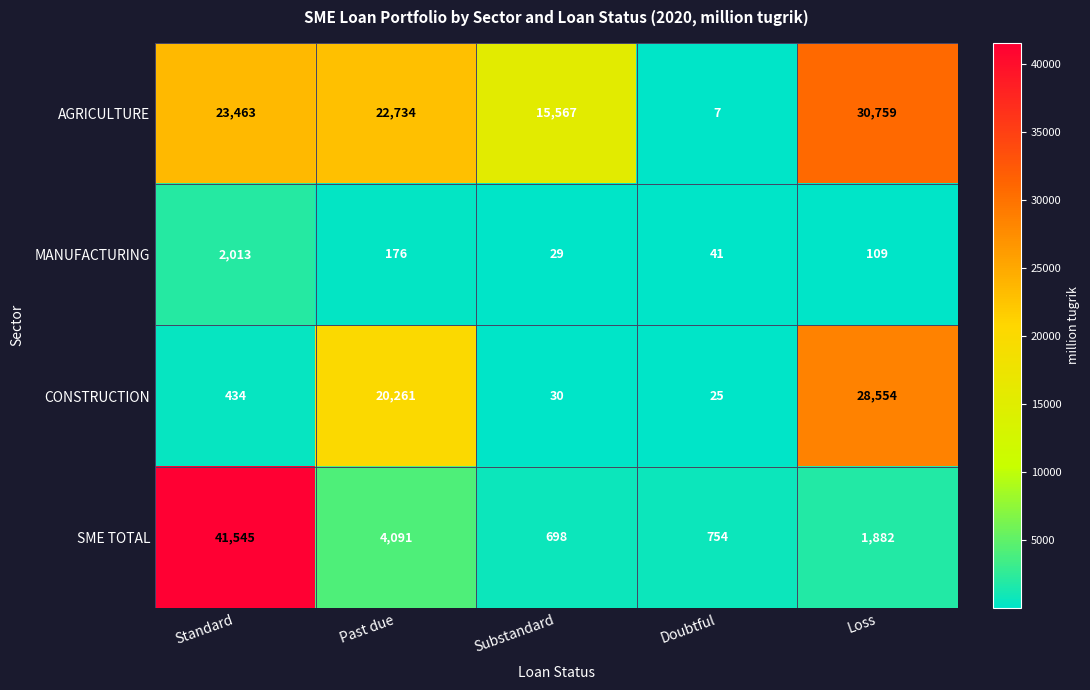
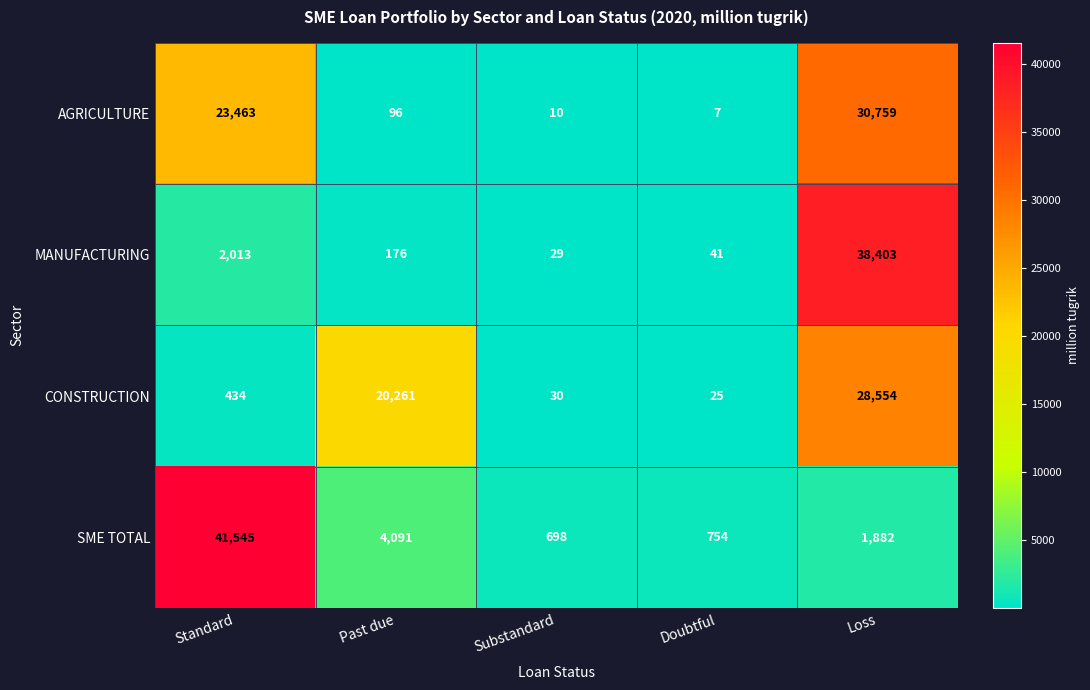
AGRICULTURE, Past due: 22,734 -> 96
AGRICULTURE, Substandard: 15,567 -> 10
MANUFACTURING, Loss: 109 -> 38,403
